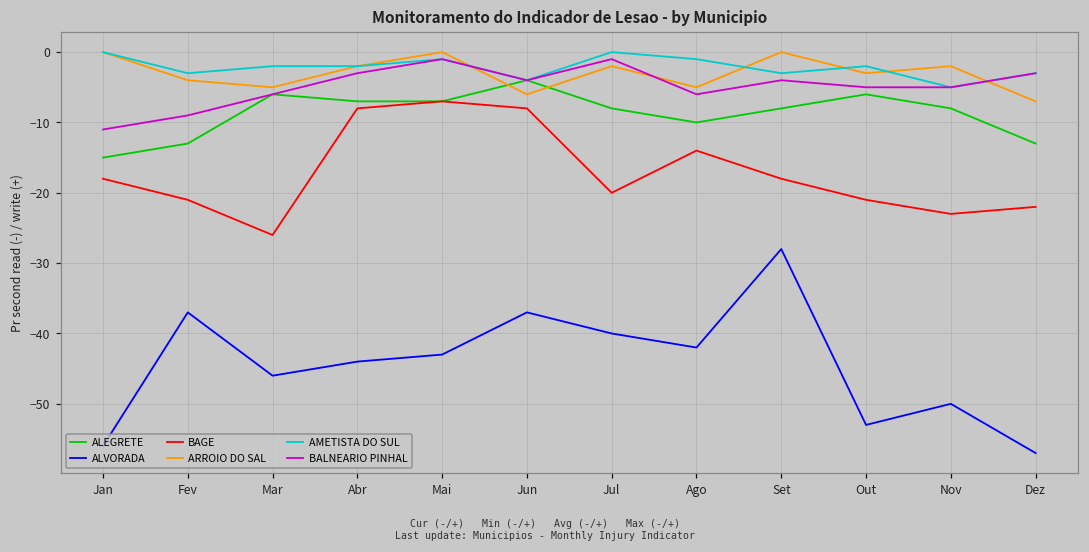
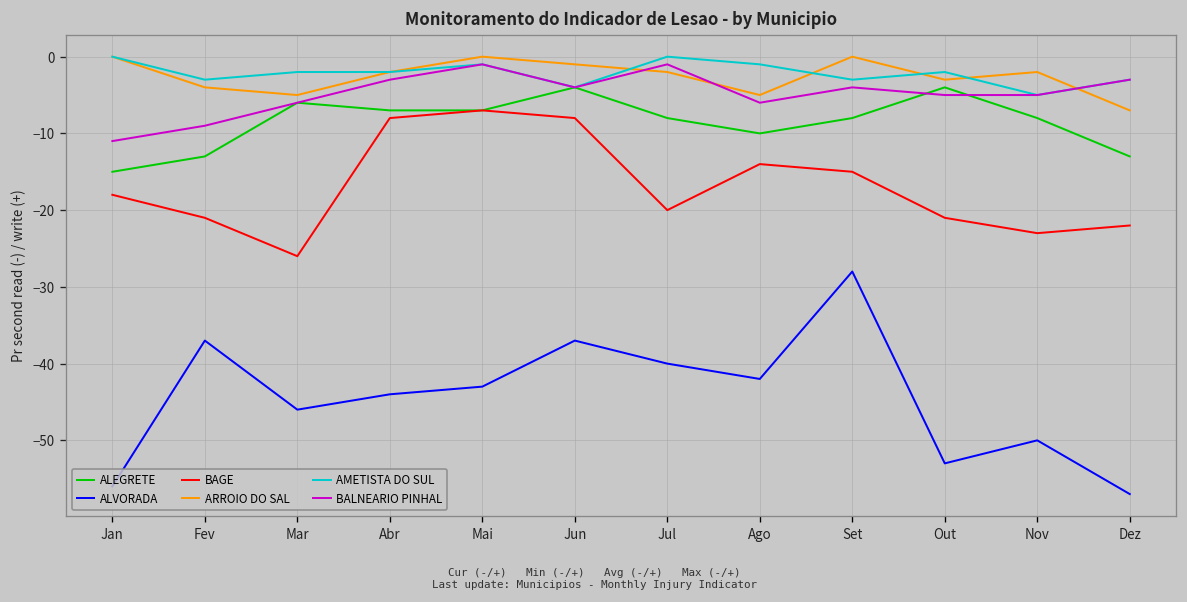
ARROIO DO SAL, Jun: -6 -> -1
BAGE, Set: -18 -> -15
ALEGRETE, Out: -6 -> -4
